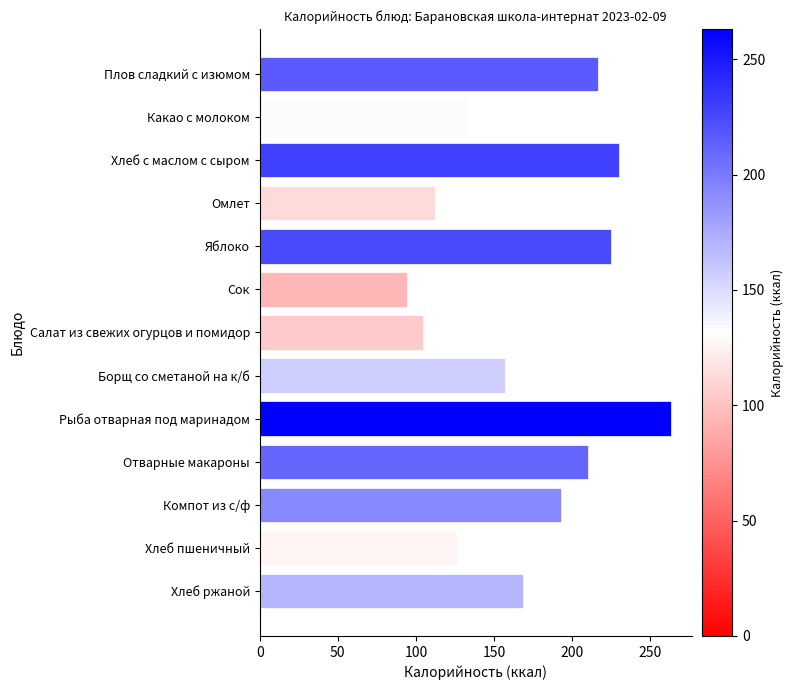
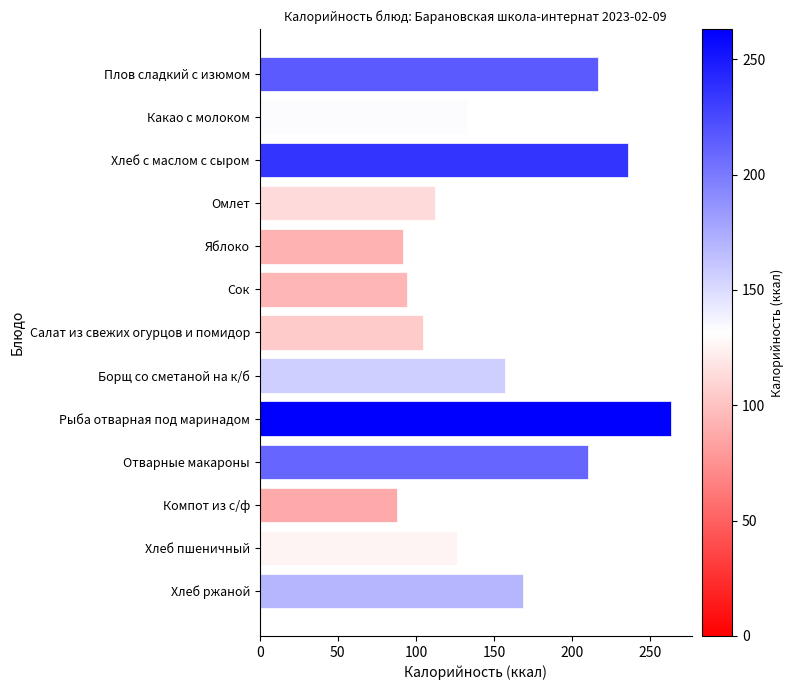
Хлеб с маслом с сыром: 230 -> 236
Яблоко: 225 -> 92
Компот из с/ф: 193 -> 88
